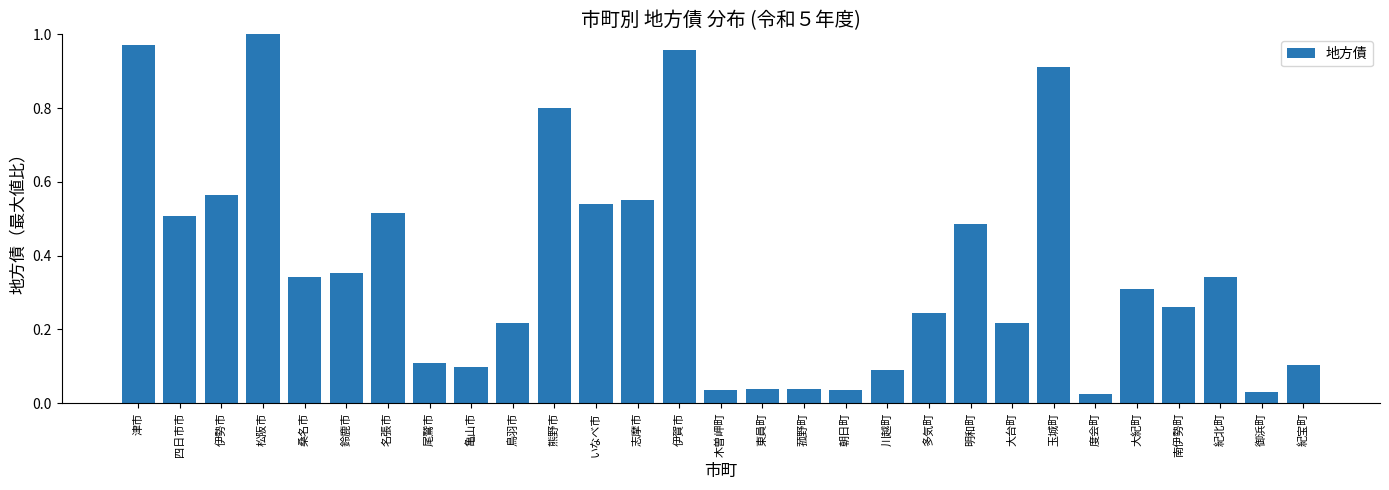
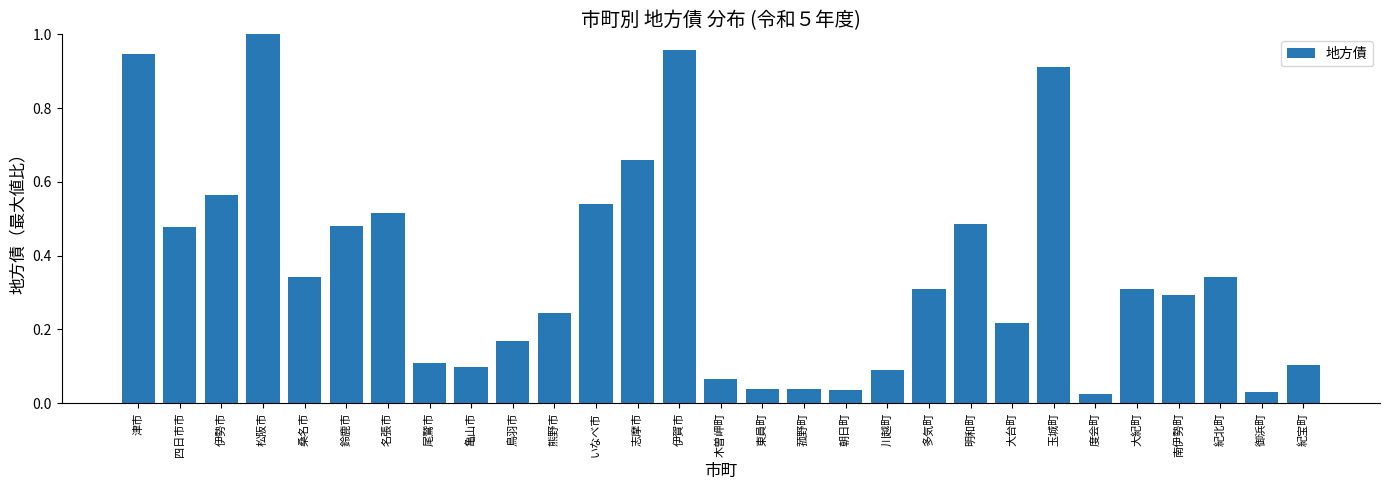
津市: 0.97 -> 0.95
四日市市: 0.51 -> 0.48
鈴鹿市: 0.35 -> 0.48
鳥羽市: 0.22 -> 0.17
熊野市: 0.80 -> 0.25
志摩市: 0.55 -> 0.66
木曽岬町: 0.04 -> 0.07
多気町: 0.24 -> 0.31
南伊勢町: 0.26 -> 0.29
